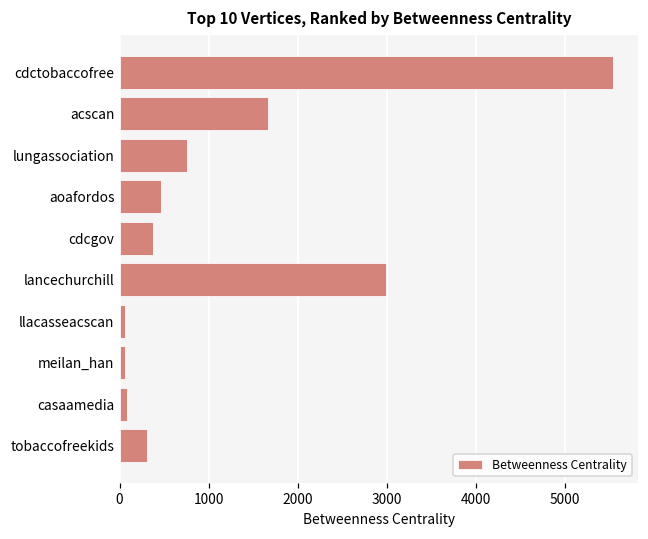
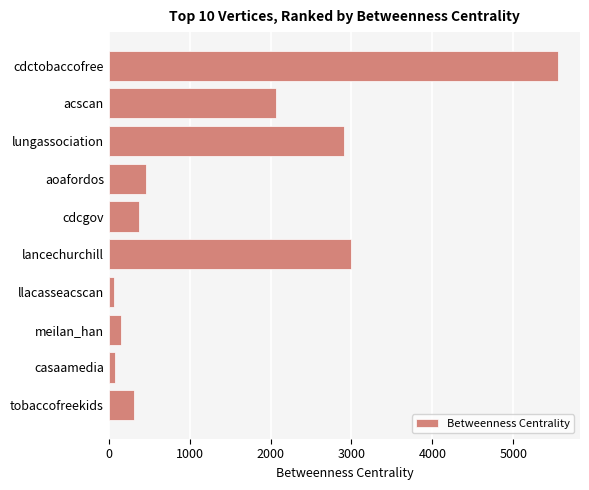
acscan: 1700 -> 2100
lungassociation: 800 -> 2900
meilan_han: 100 -> 200
